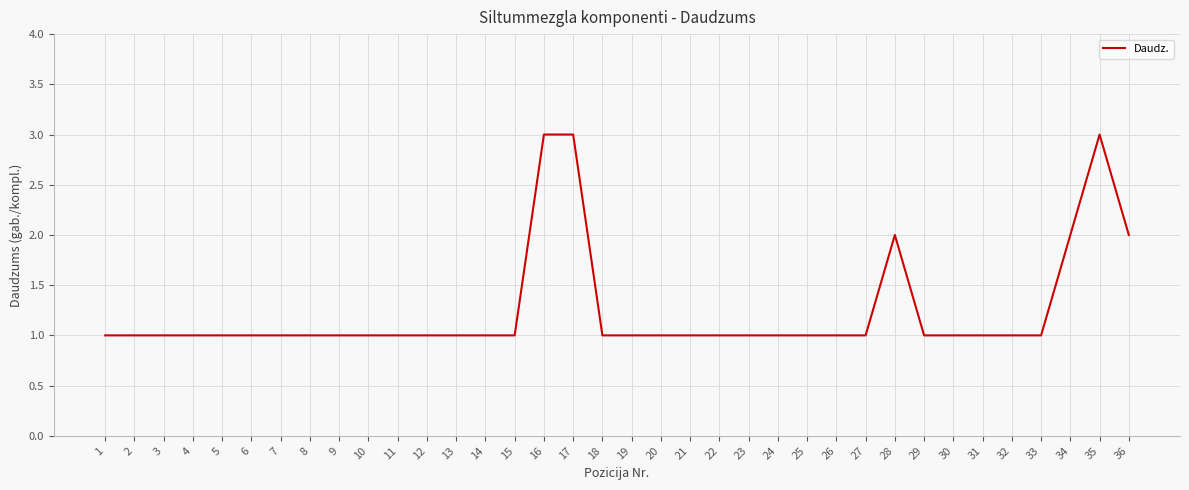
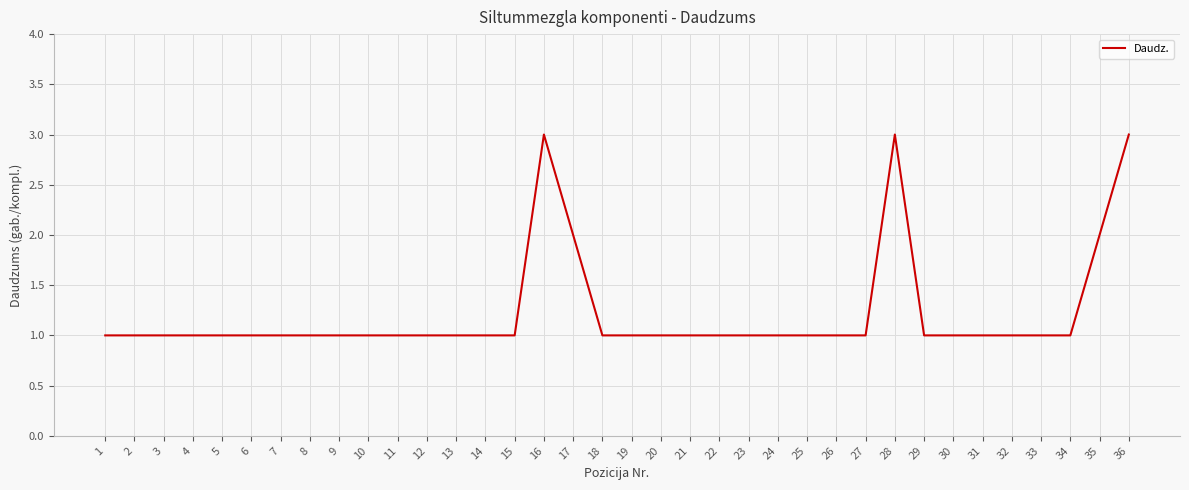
17: 3 -> 2
28: 2 -> 3
34: 2 -> 1
35: 3 -> 2
36: 2 -> 3
